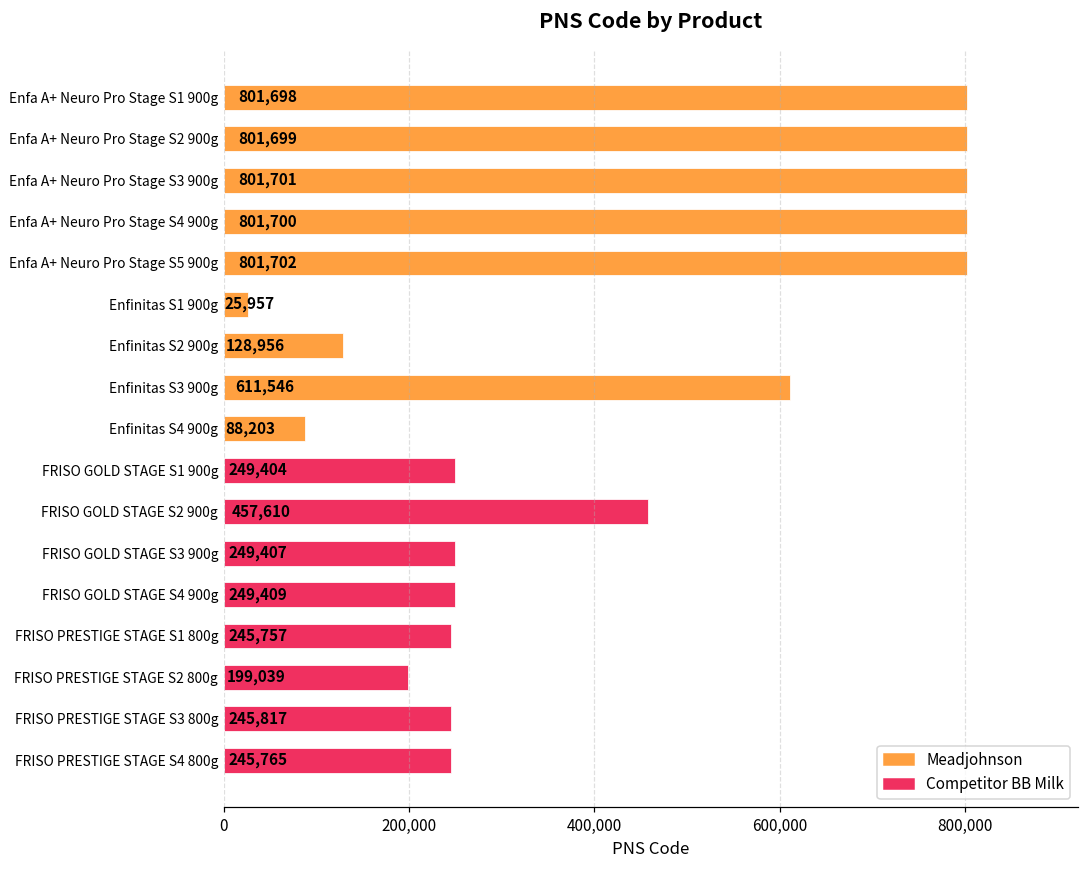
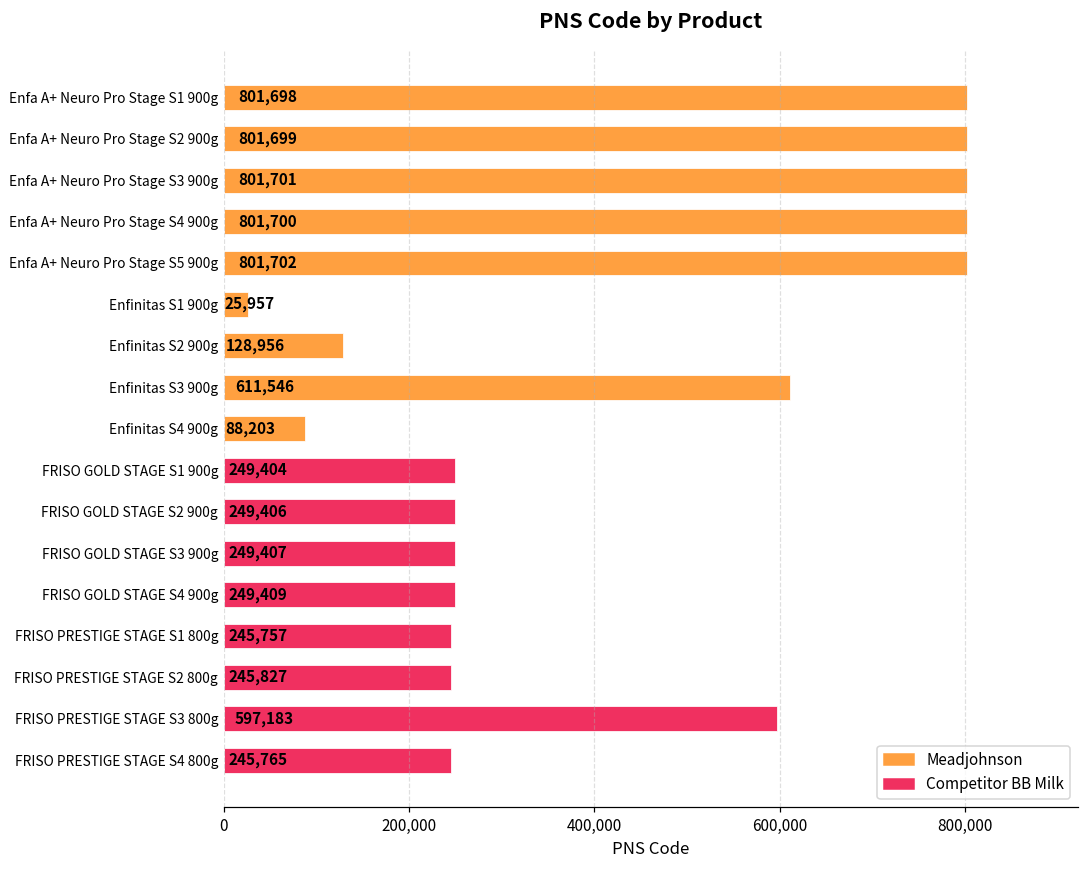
FRISO GOLD STAGE S2 900g: 457,610 -> 249,406
FRISO PRESTIGE STAGE S2 800g: 199,039 -> 245,827
FRISO PRESTIGE STAGE S3 800g: 245,817 -> 597,183
